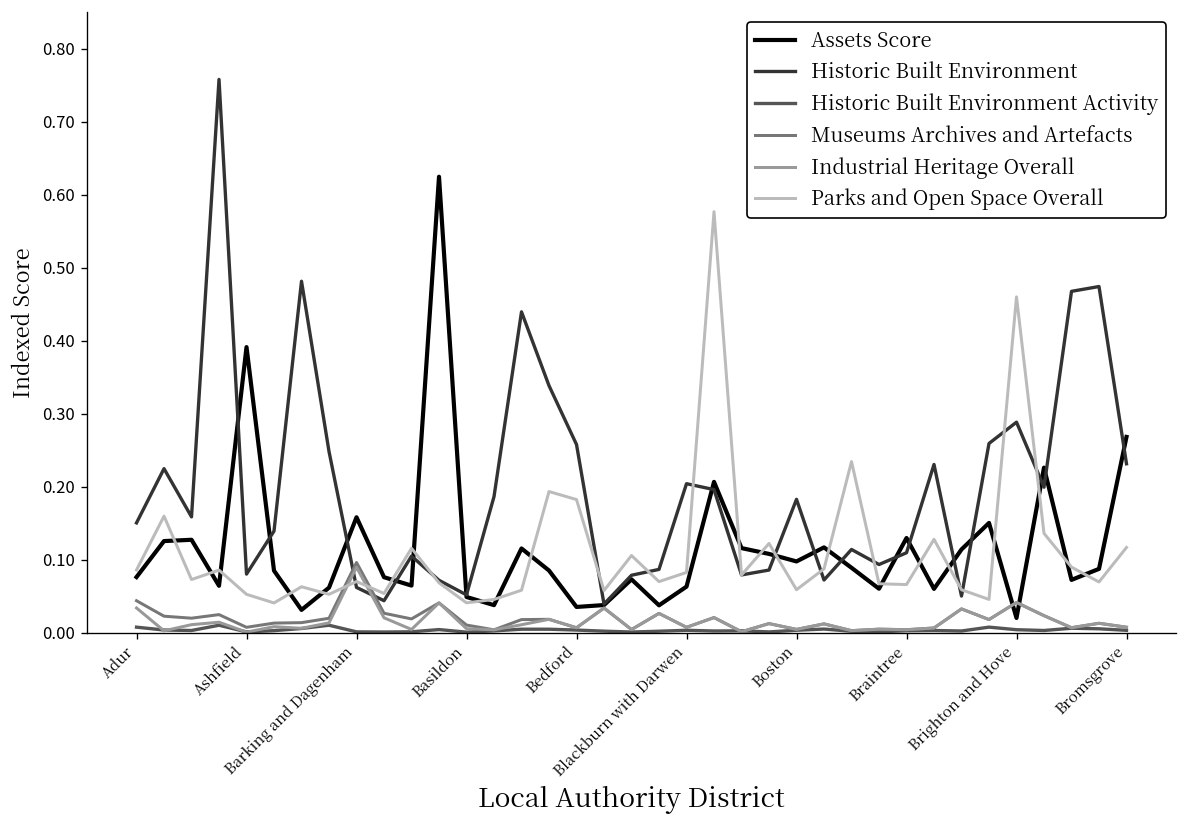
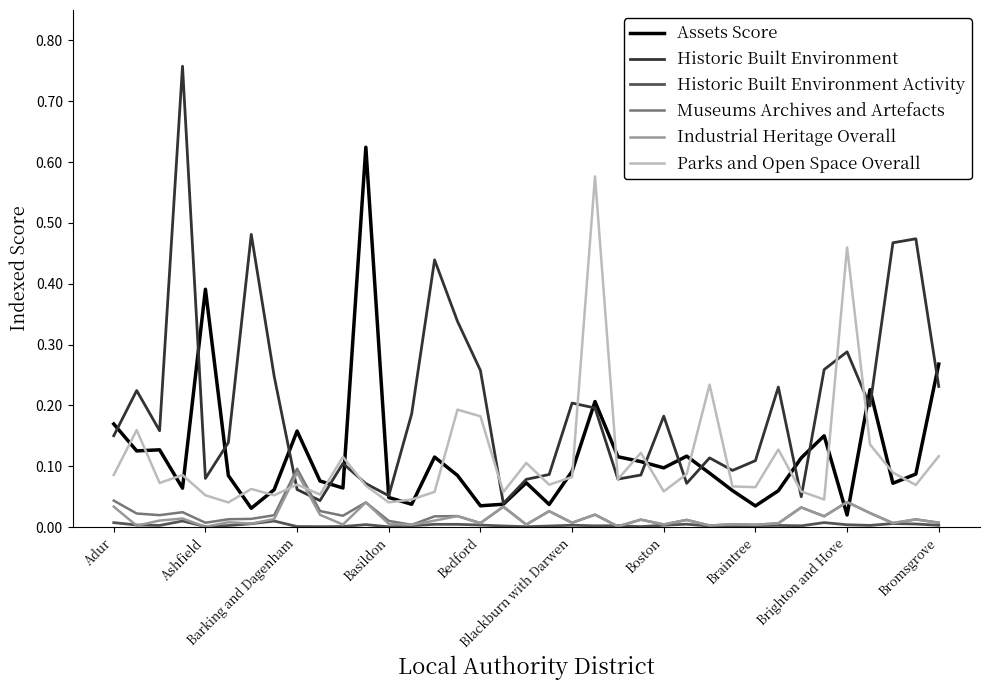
Assets Score, Adur: 0.08 -> 0.17
Assets Score, Blackburn with Darwen: 0.06 -> 0.09
Assets Score, Braintree: 0.13 -> 0.03
